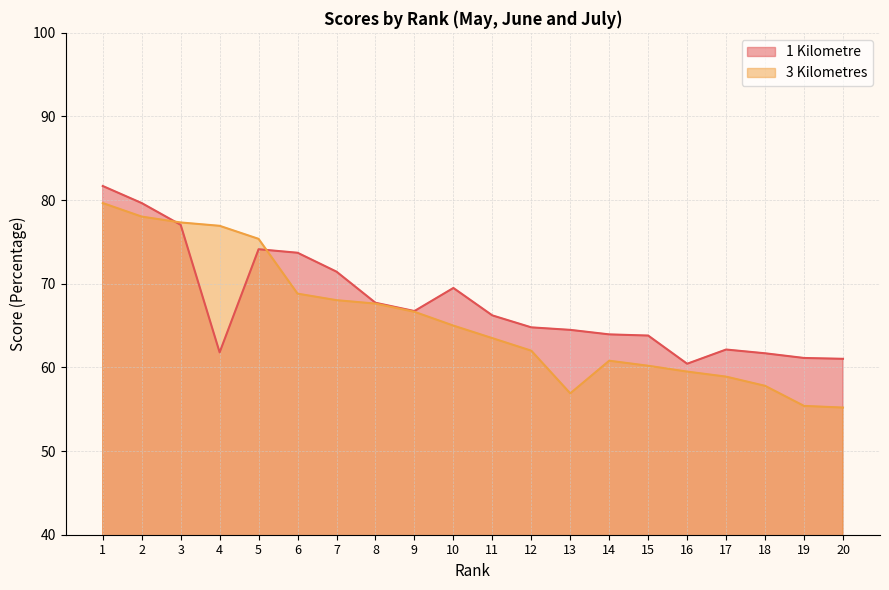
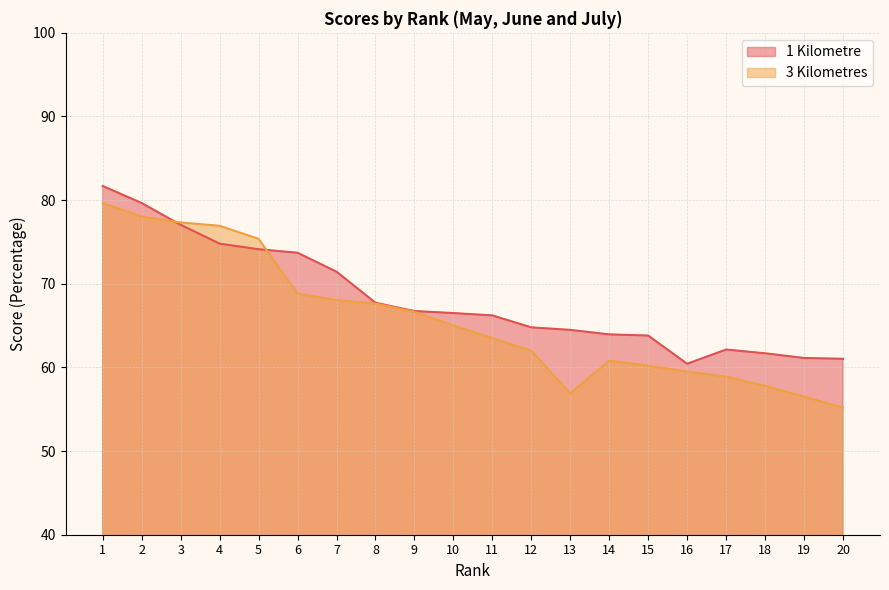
1 Kilometre, 4: 62 -> 75
1 Kilometre, 10: 70 -> 67
3 Kilometres, 19: 55 -> 57
